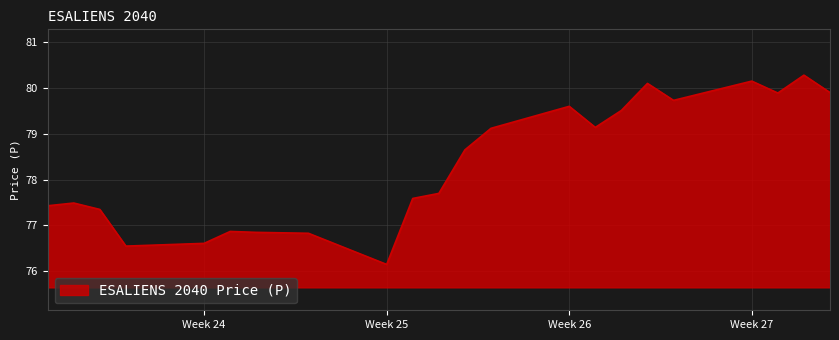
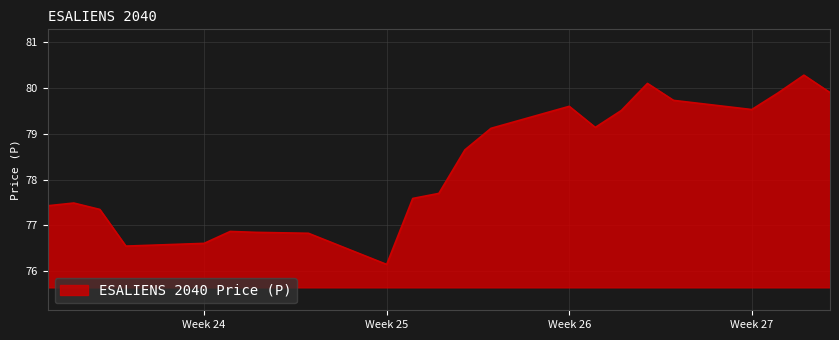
Week 27: 80.2 -> 79.5
